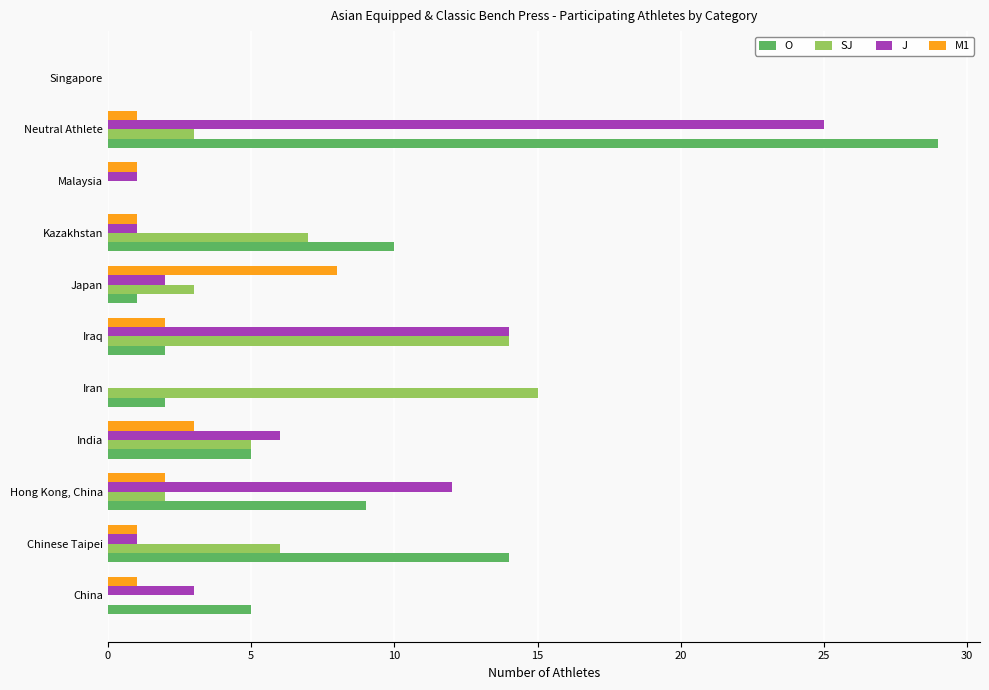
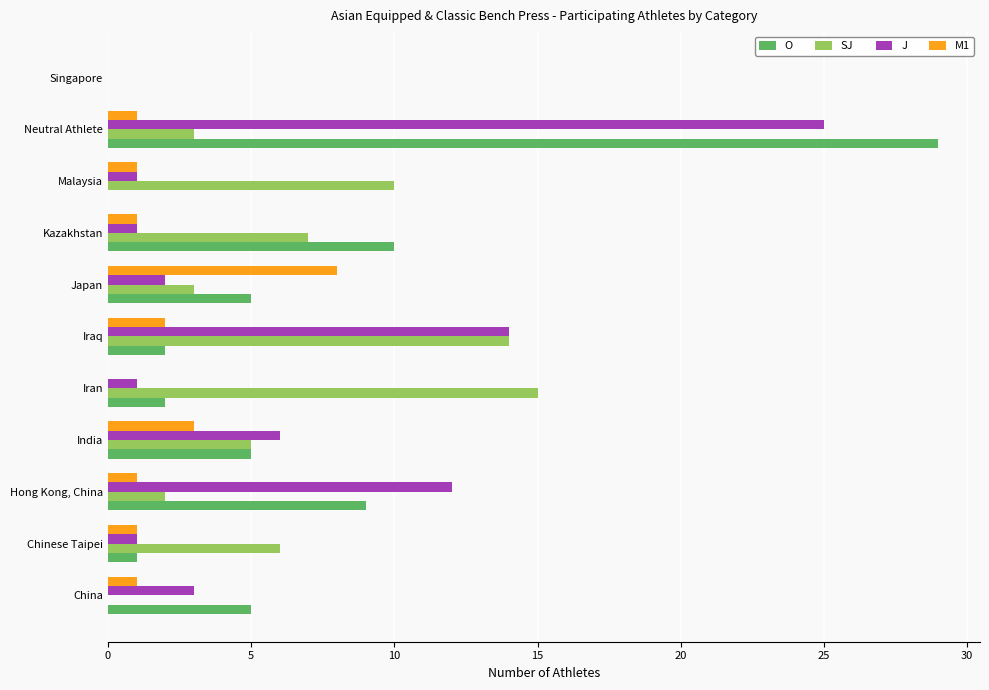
SJ, Malaysia: 0 -> 10
O, Japan: 1 -> 5
J, Iran: 0 -> 1
M1, Hong Kong, China: 2 -> 1
O, Chinese Taipei: 14 -> 1
